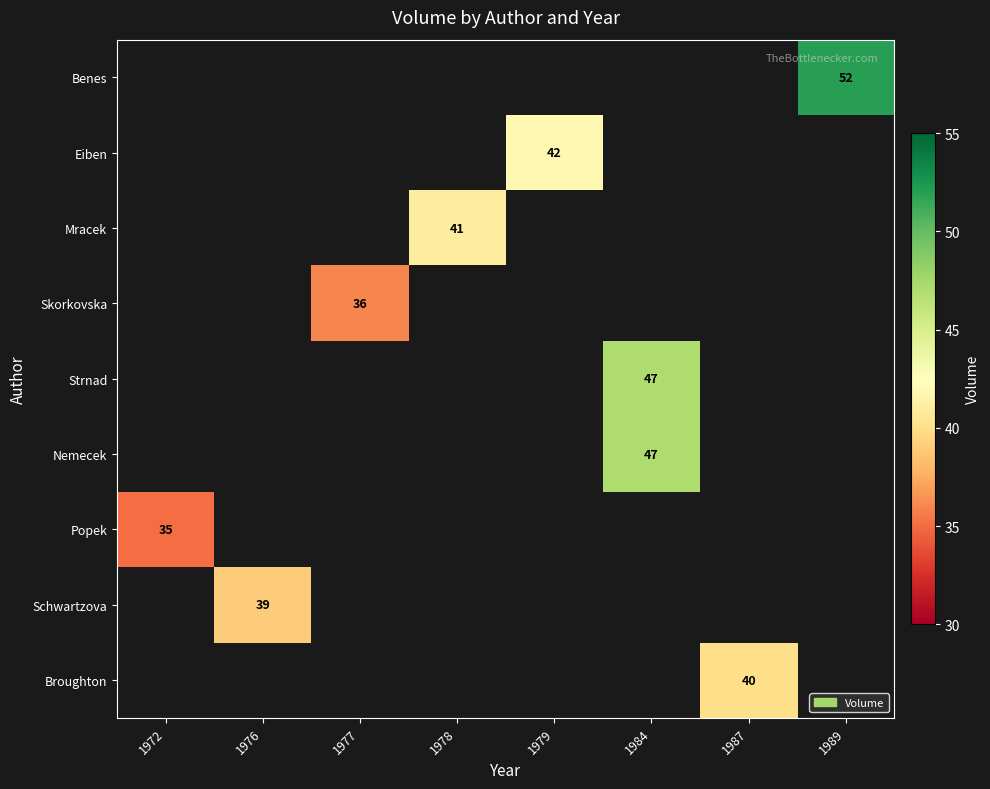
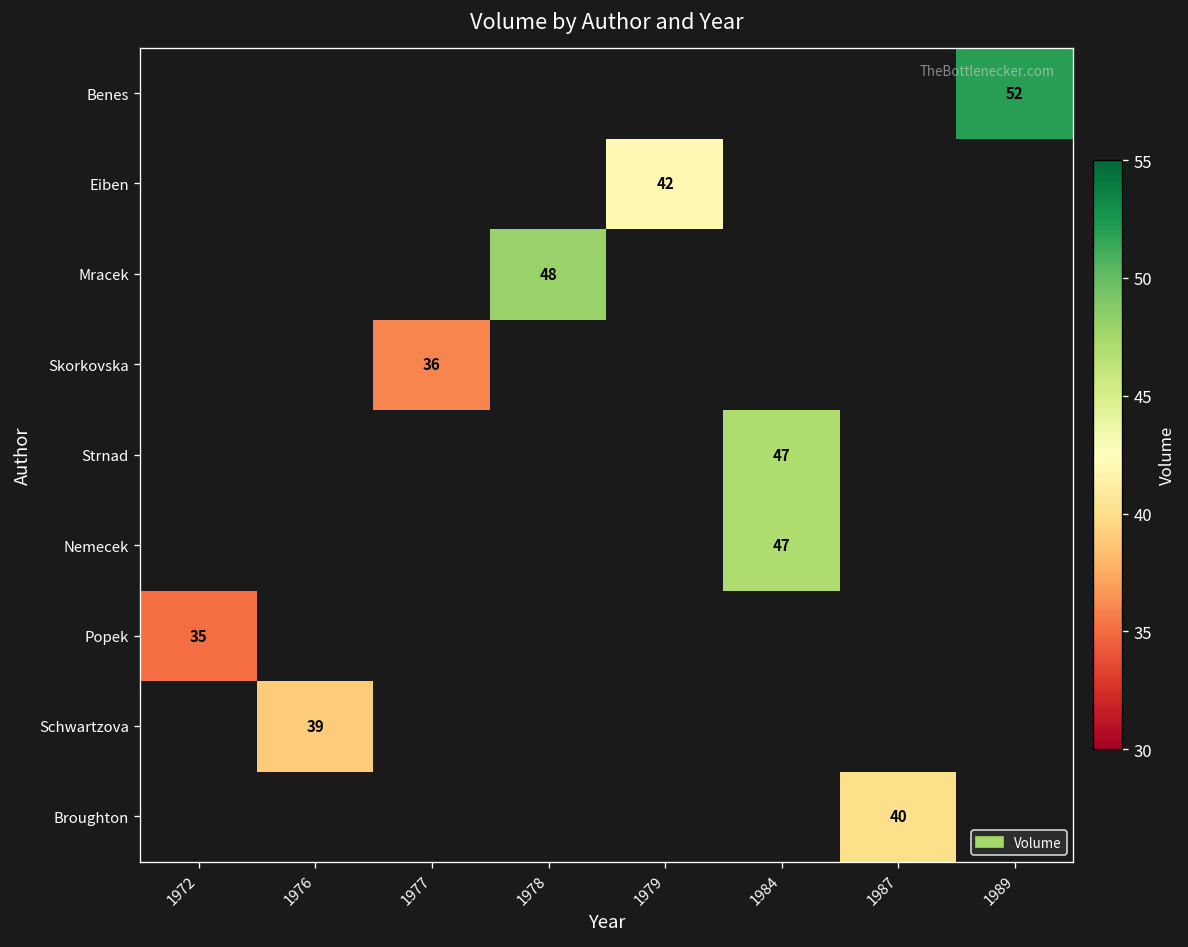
Mracek, 1978: 41 -> 48
